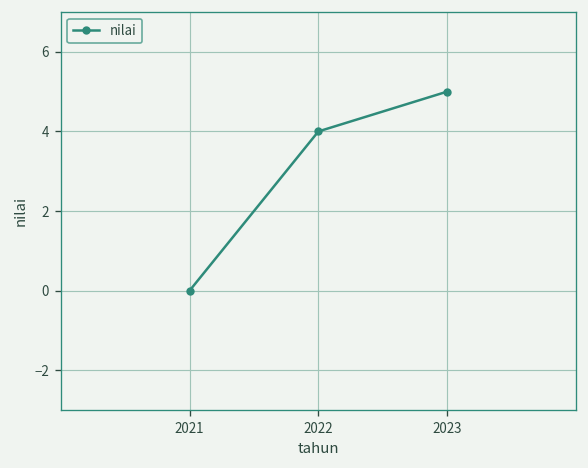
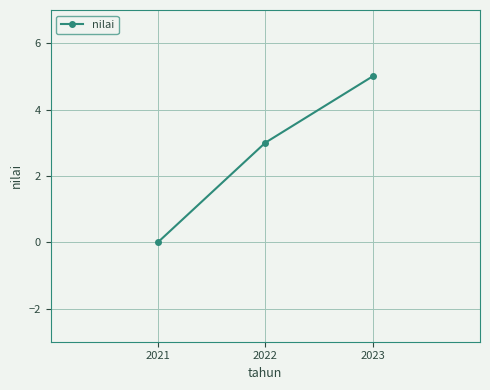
2022: 4 -> 3
